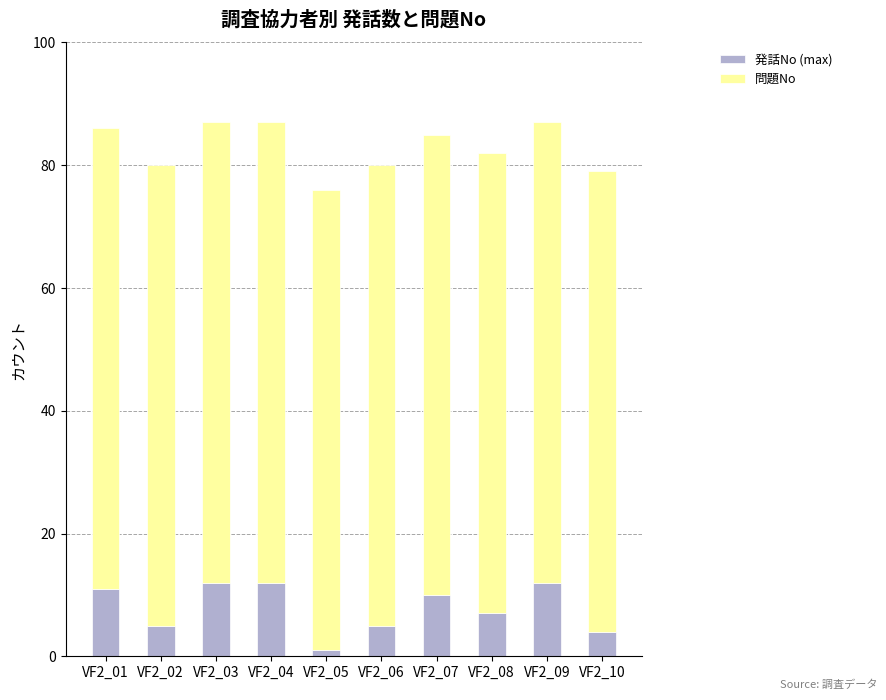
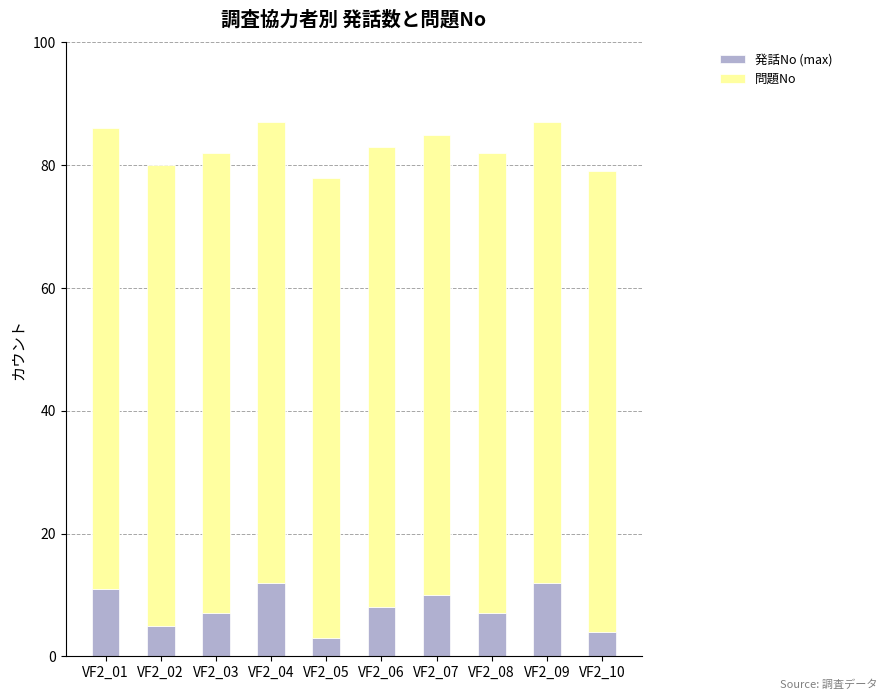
発話No (max), VF2_03: 12 -> 7
発話No (max), VF2_05: 1 -> 3
発話No (max), VF2_06: 5 -> 8
